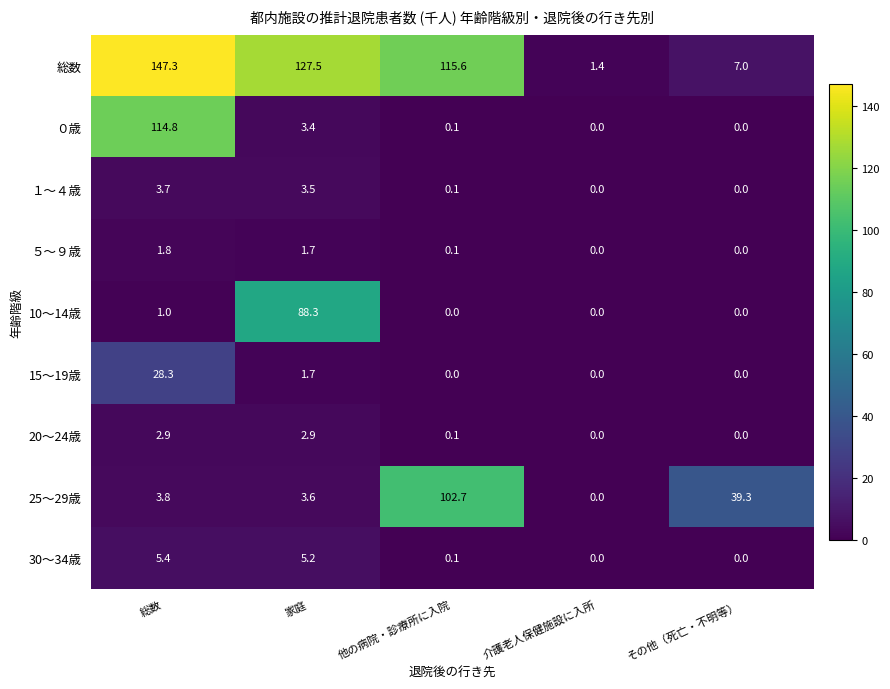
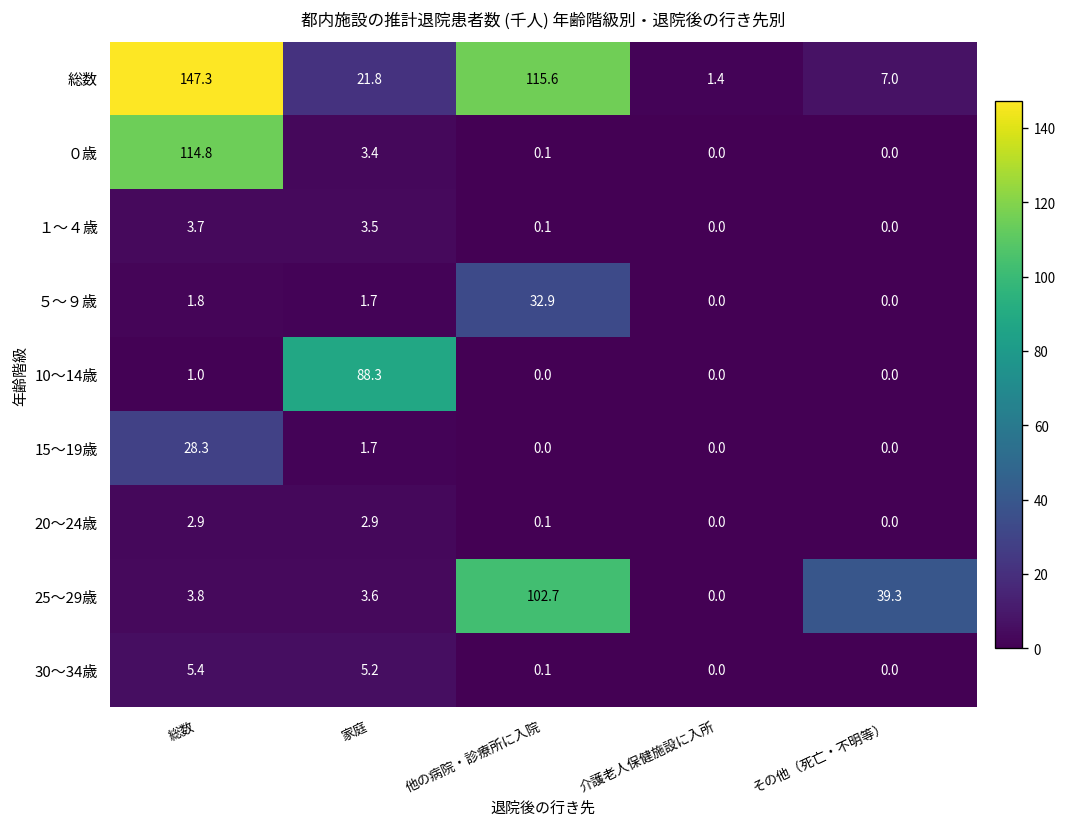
総数, 家庭: 127.5 -> 21.8
５～９歳, 他の病院・診療所に入院: 0.1 -> 32.9
